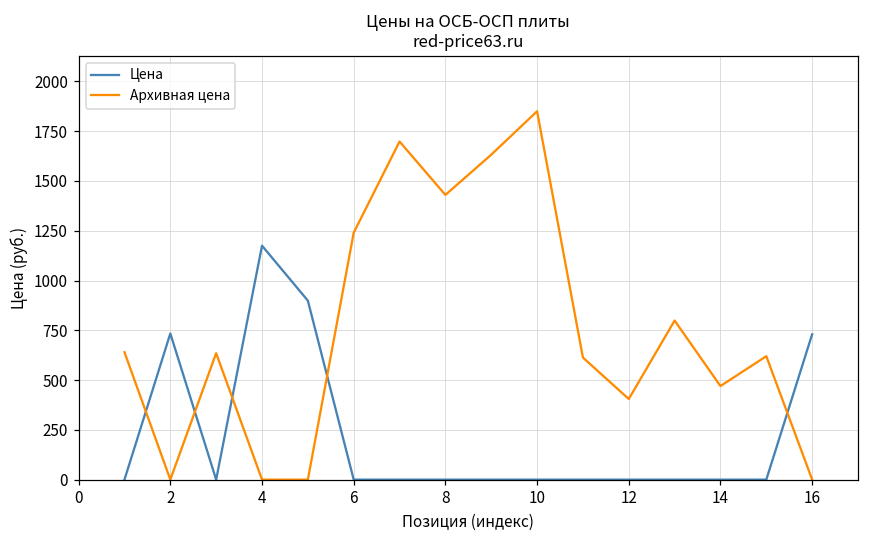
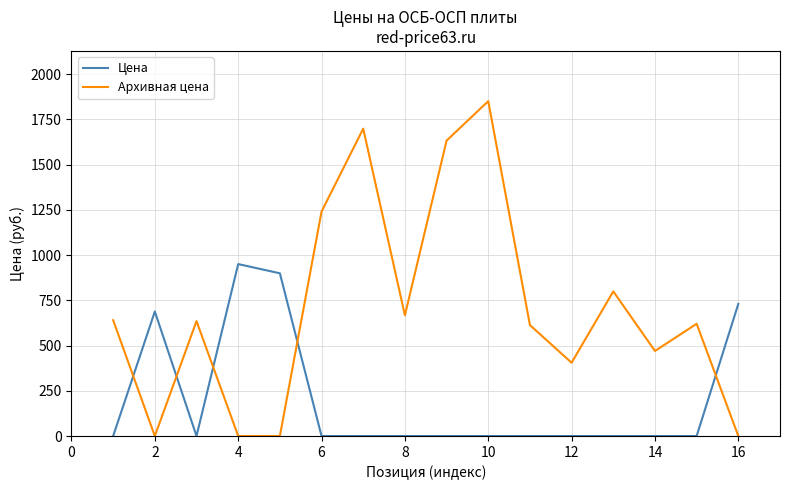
Цена, 2: 730 -> 690
Цена, 4: 1180 -> 950
Архивная цена, 8: 1430 -> 670
